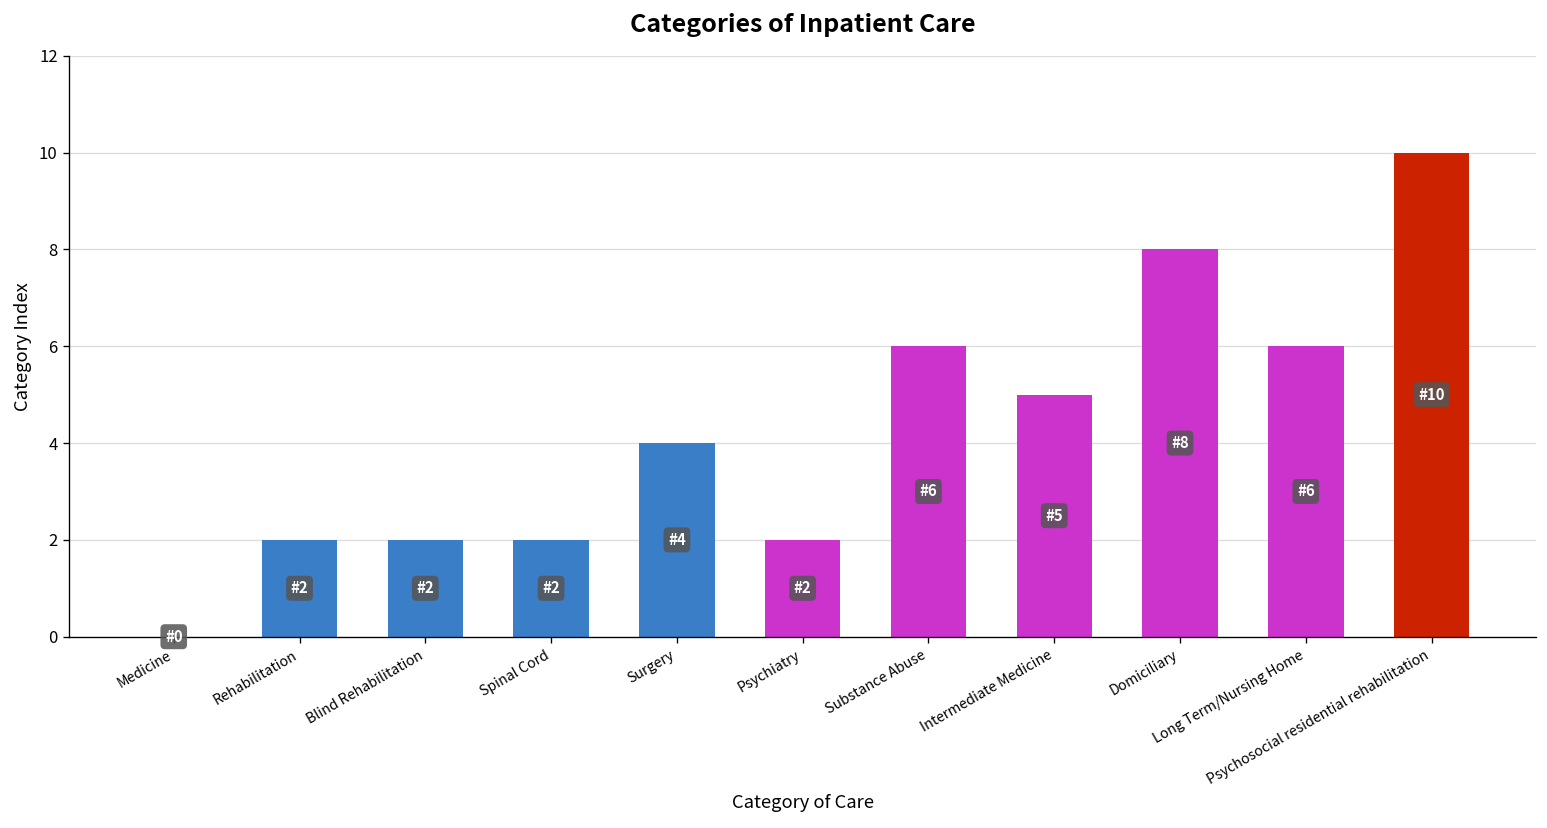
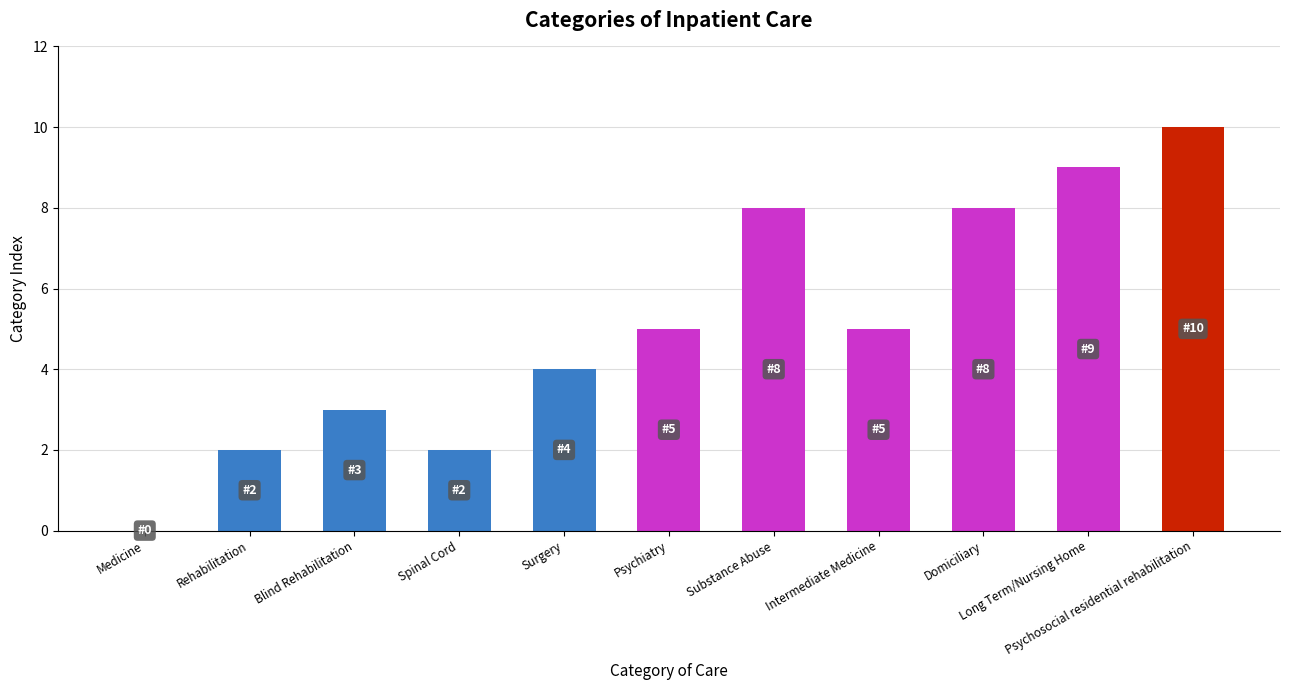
Blind Rehabilitation: 2 -> 3
Psychiatry: 2 -> 5
Substance Abuse: 6 -> 8
Long Term/Nursing Home: 6 -> 9
